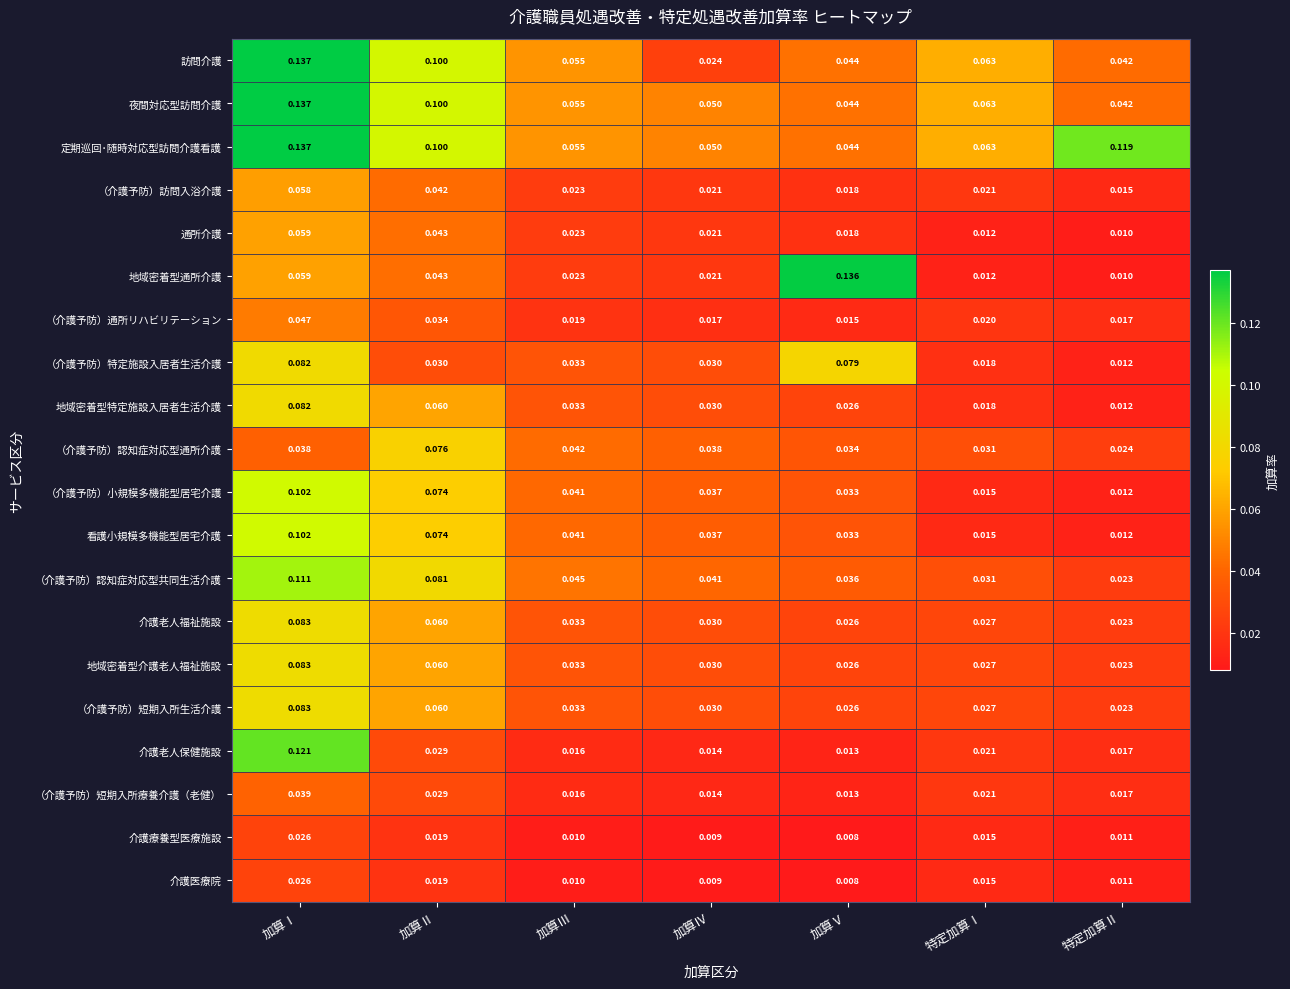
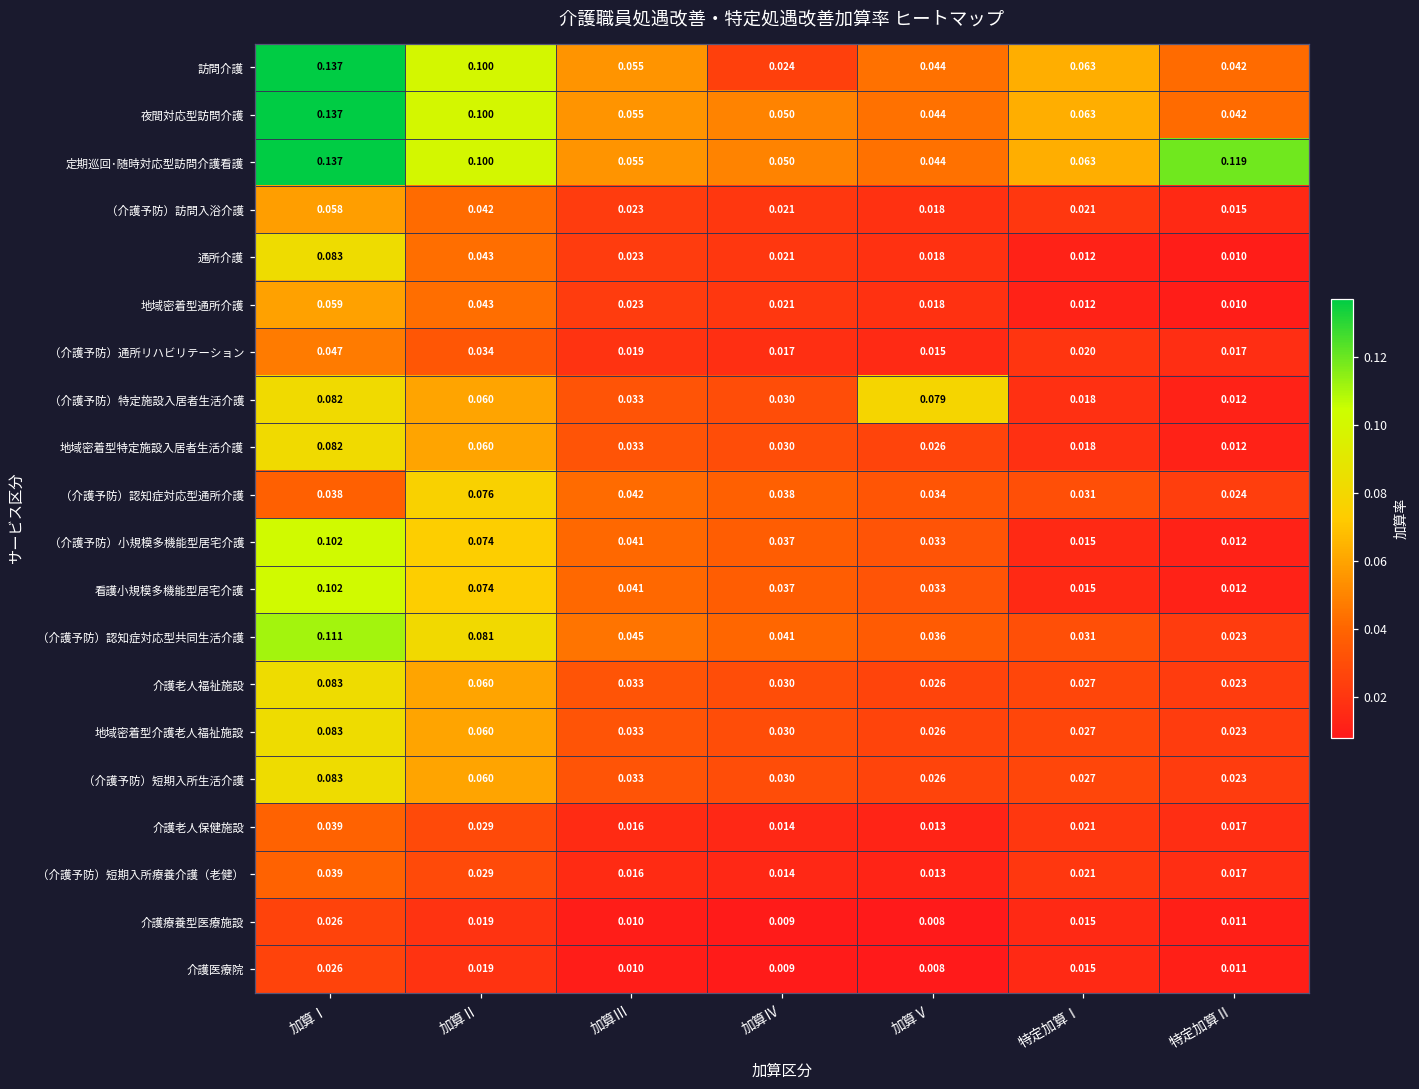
通所介護, 加算Ⅰ: 0.059 -> 0.083
地域密着型通所介護, 加算Ⅴ: 0.136 -> 0.018
（介護予防）特定施設入居者生活介護, 加算Ⅱ: 0.030 -> 0.060
介護老人保健施設, 加算Ⅰ: 0.121 -> 0.039
